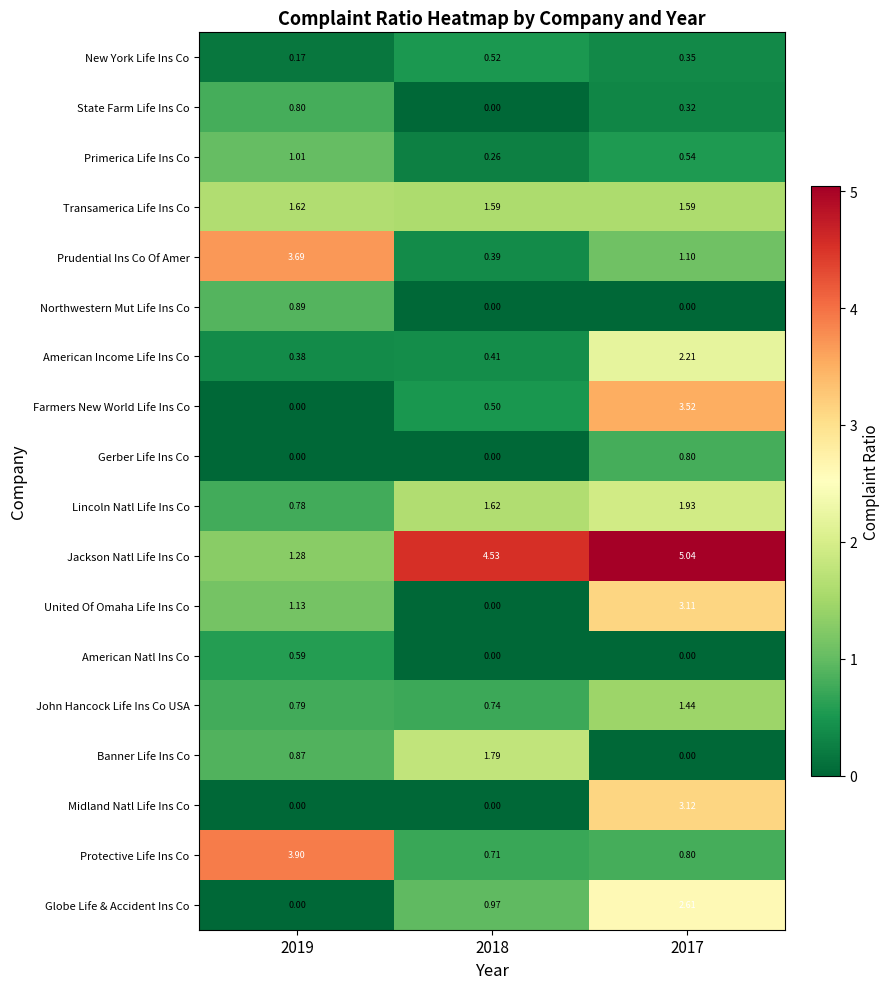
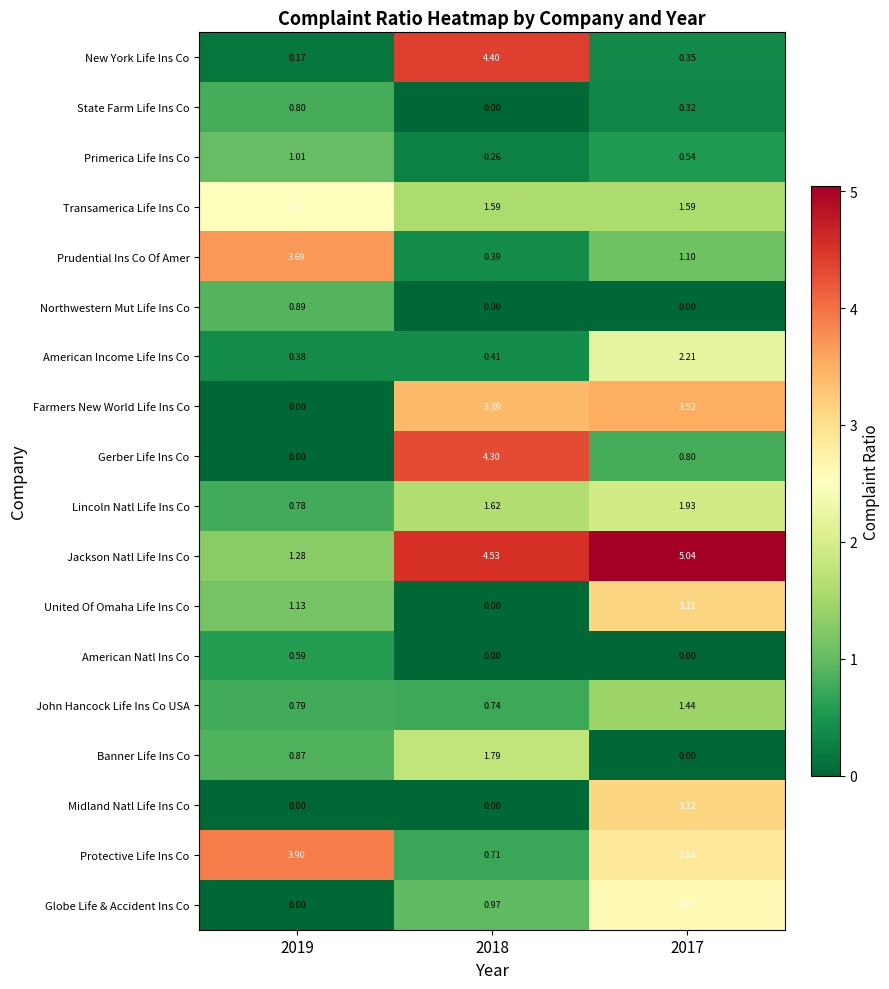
New York Life Ins Co, 2018: 0.52 -> 4.40
Transamerica Life Ins Co, 2019: 1.62 -> 2.51
Farmers New World Life Ins Co, 2018: 0.50 -> 3.39
Gerber Life Ins Co, 2018: 0.00 -> 4.30
Protective Life Ins Co, 2017: 0.80 -> 2.88
